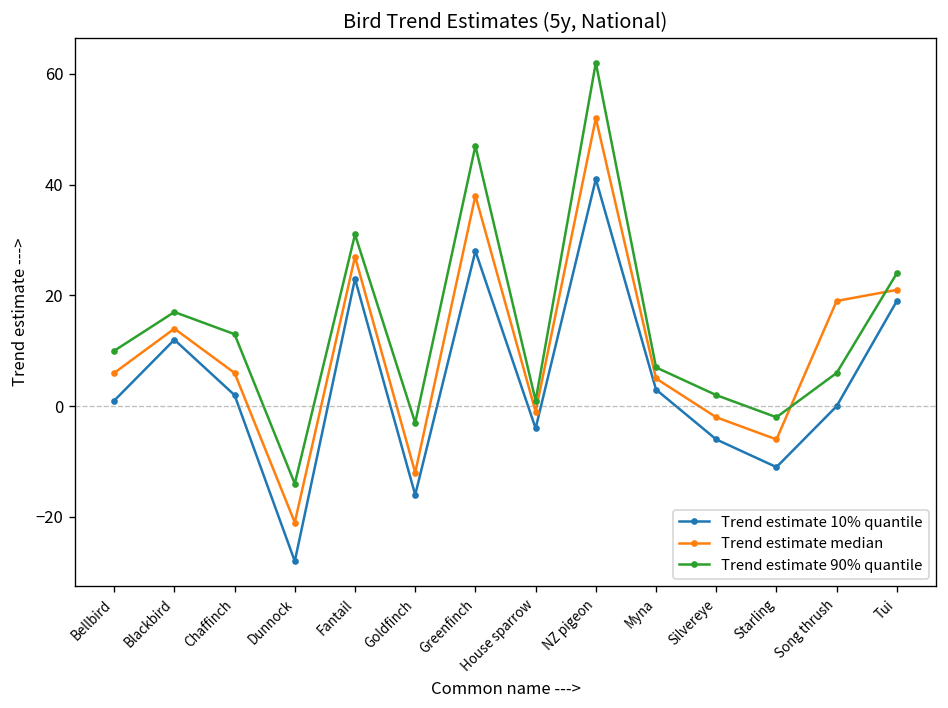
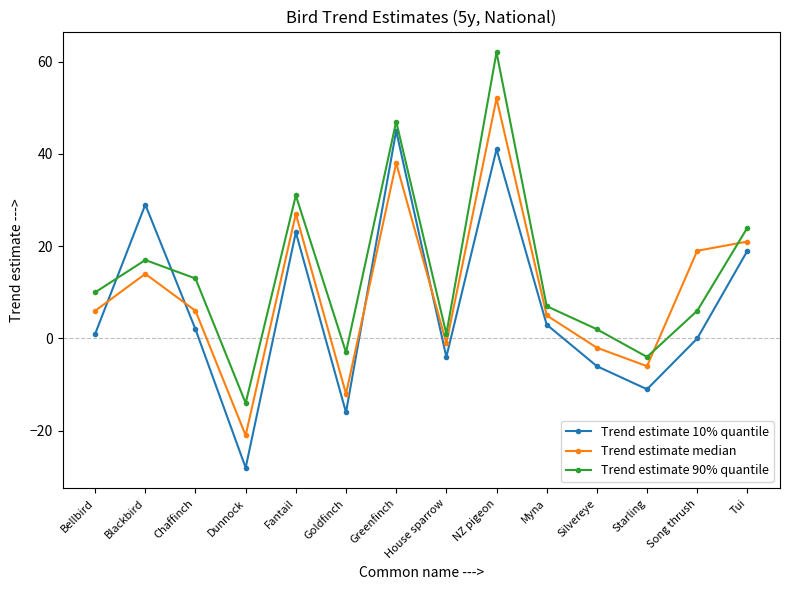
Trend estimate 10% quantile, Blackbird: 12 -> 29
Trend estimate 10% quantile, Greenfinch: 28 -> 45
Trend estimate 90% quantile, Starling: -2 -> -4
